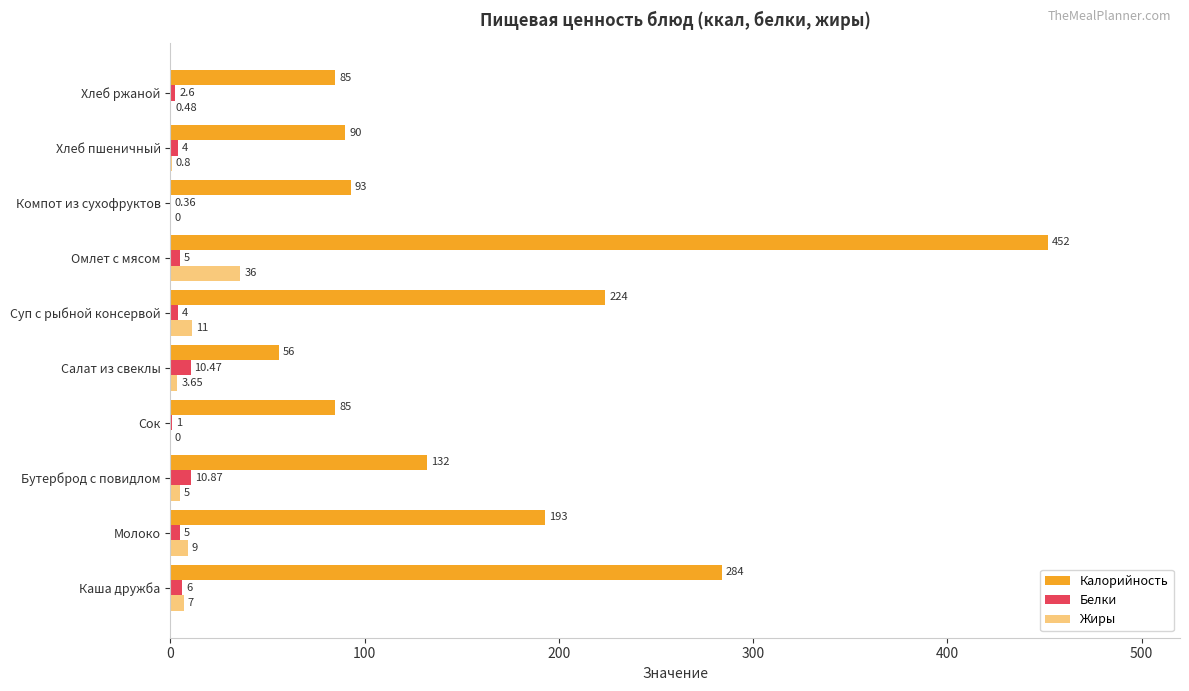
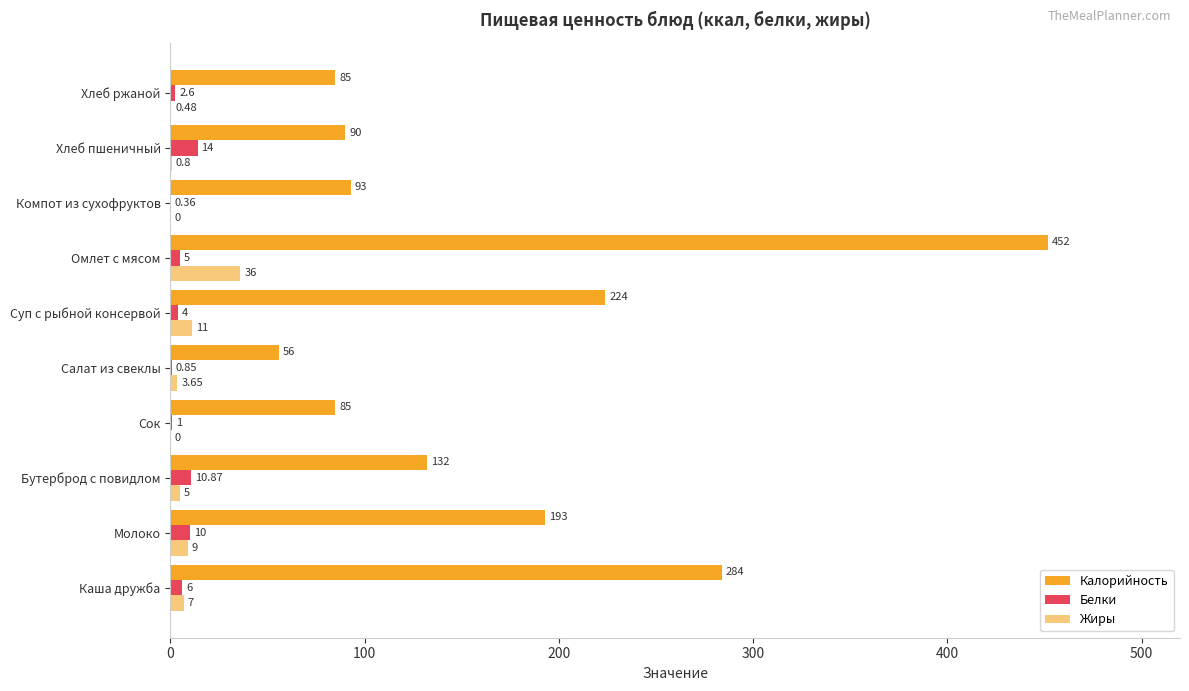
Белки, Хлеб пшеничный: 4 -> 14
Белки, Салат из свеклы: 10.47 -> 0.85
Белки, Молоко: 5 -> 10
